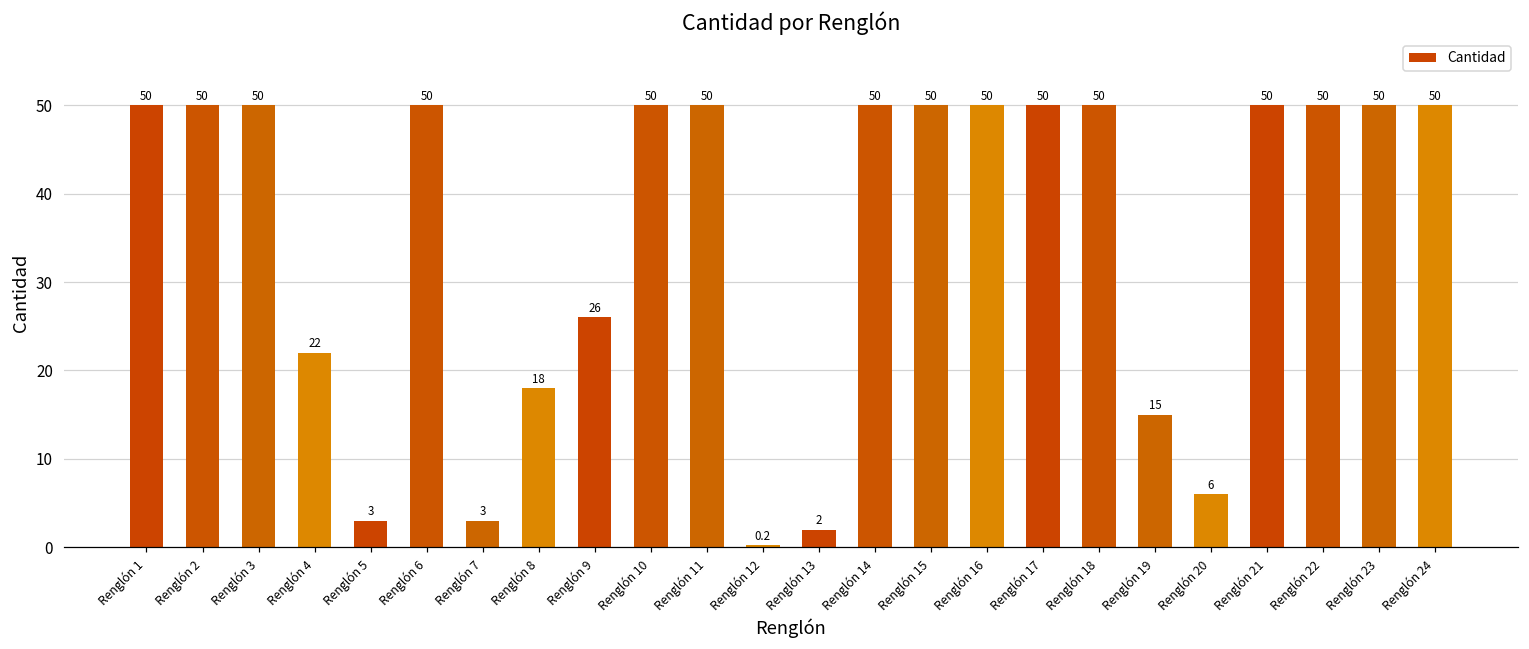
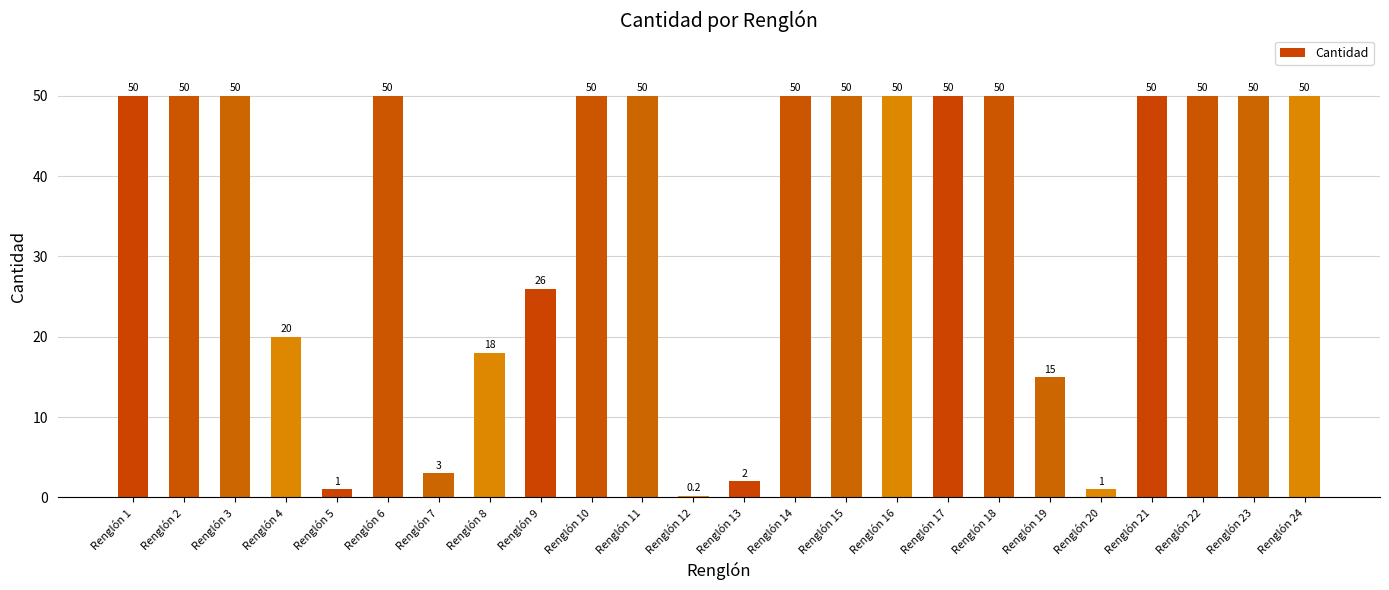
Renglón 4: 22 -> 20
Renglón 5: 3 -> 1
Renglón 20: 6 -> 1
